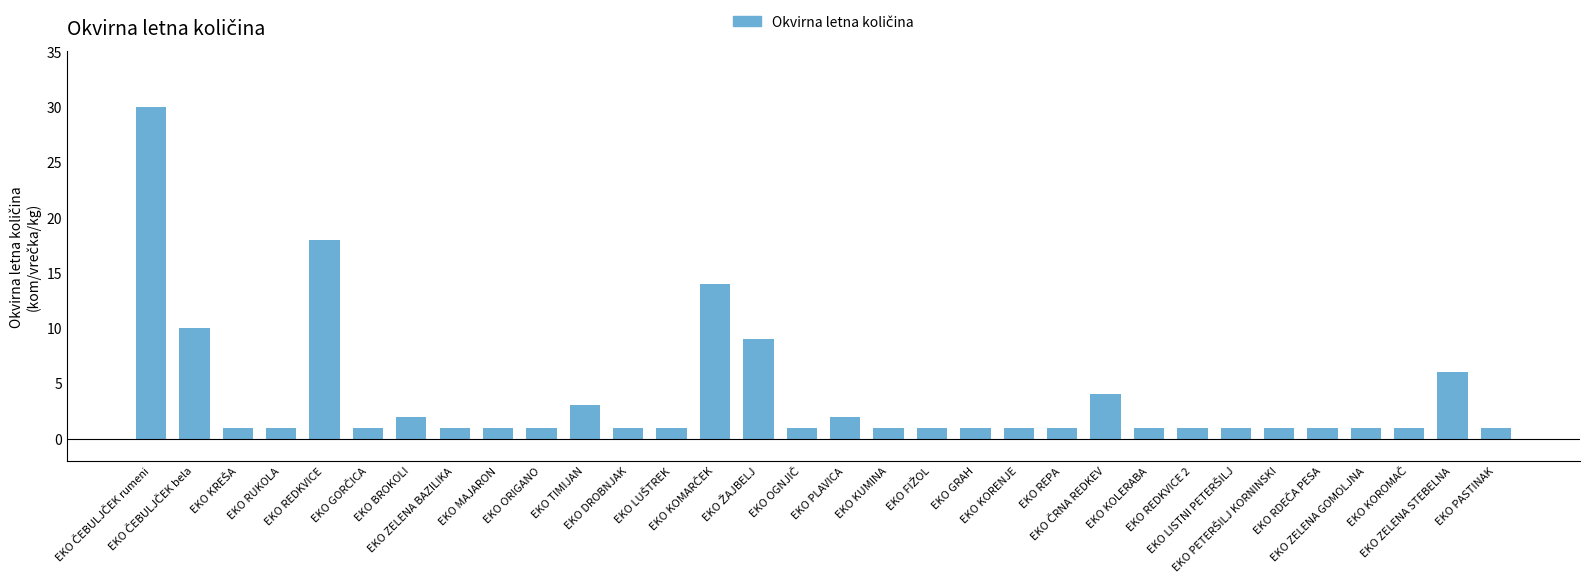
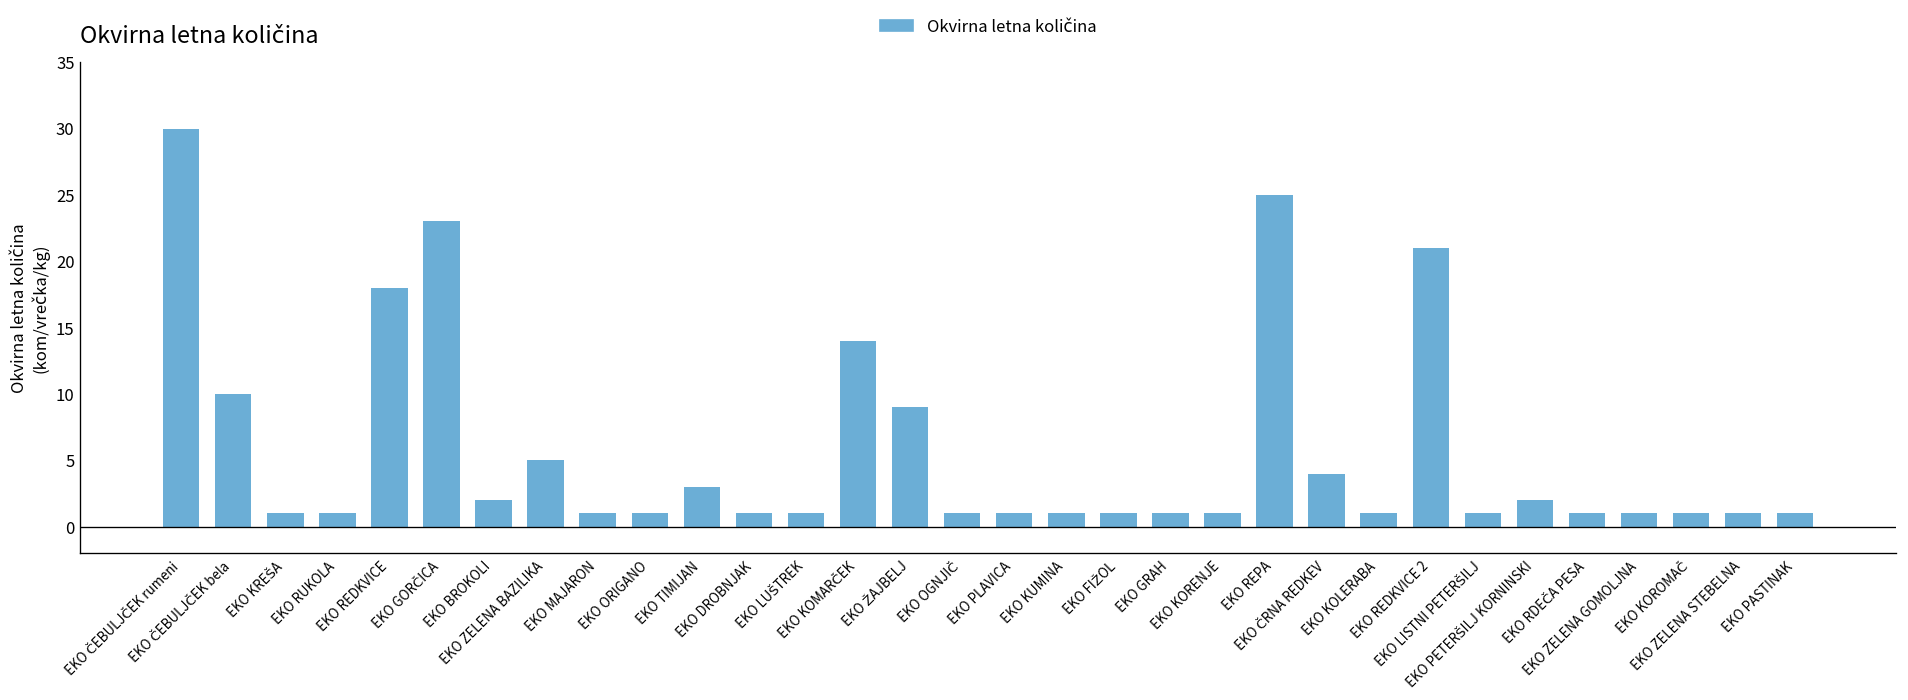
EKO GORČICA: 1 -> 23
EKO ZELENA BAZILIKA: 1 -> 5
EKO PLAVICA: 2 -> 1
EKO REPA: 1 -> 25
EKO REDKVICE 2: 1 -> 21
EKO PETERŠILJ KORNINSKI: 1 -> 2
EKO ZELENA STEBELNA: 6 -> 1
